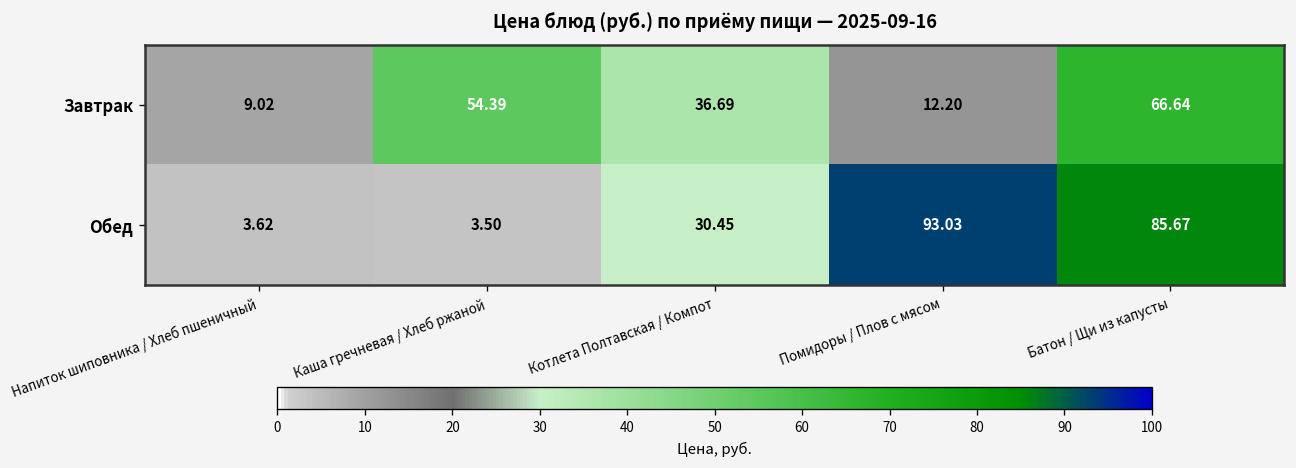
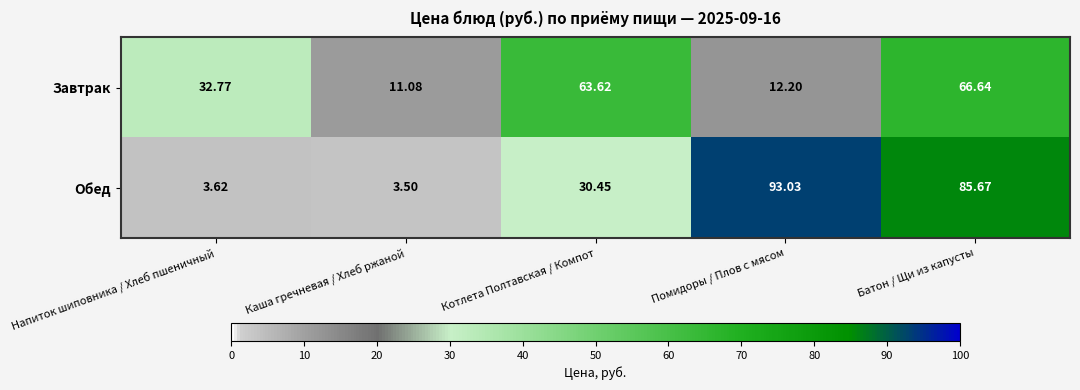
Завтрак, Напиток шиповника / Хлеб пшеничный: 9.02 -> 32.77
Завтрак, Каша гречневая / Хлеб ржаной: 54.39 -> 11.08
Завтрак, Котлета Полтавская / Компот: 36.69 -> 63.62
